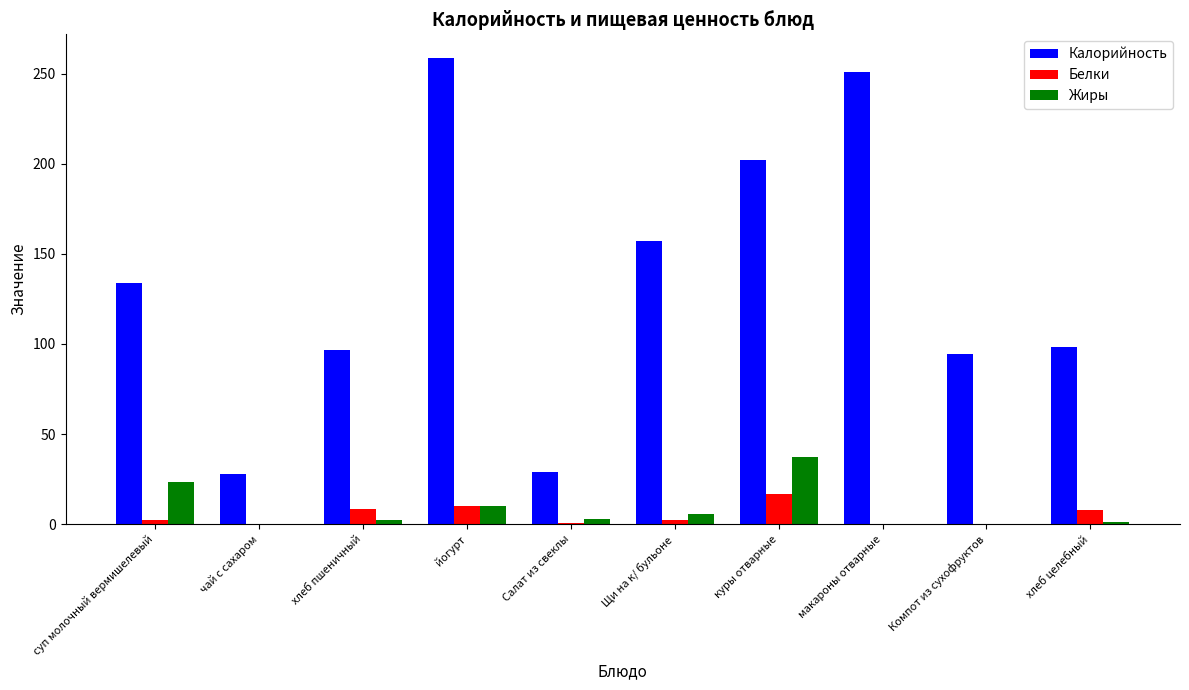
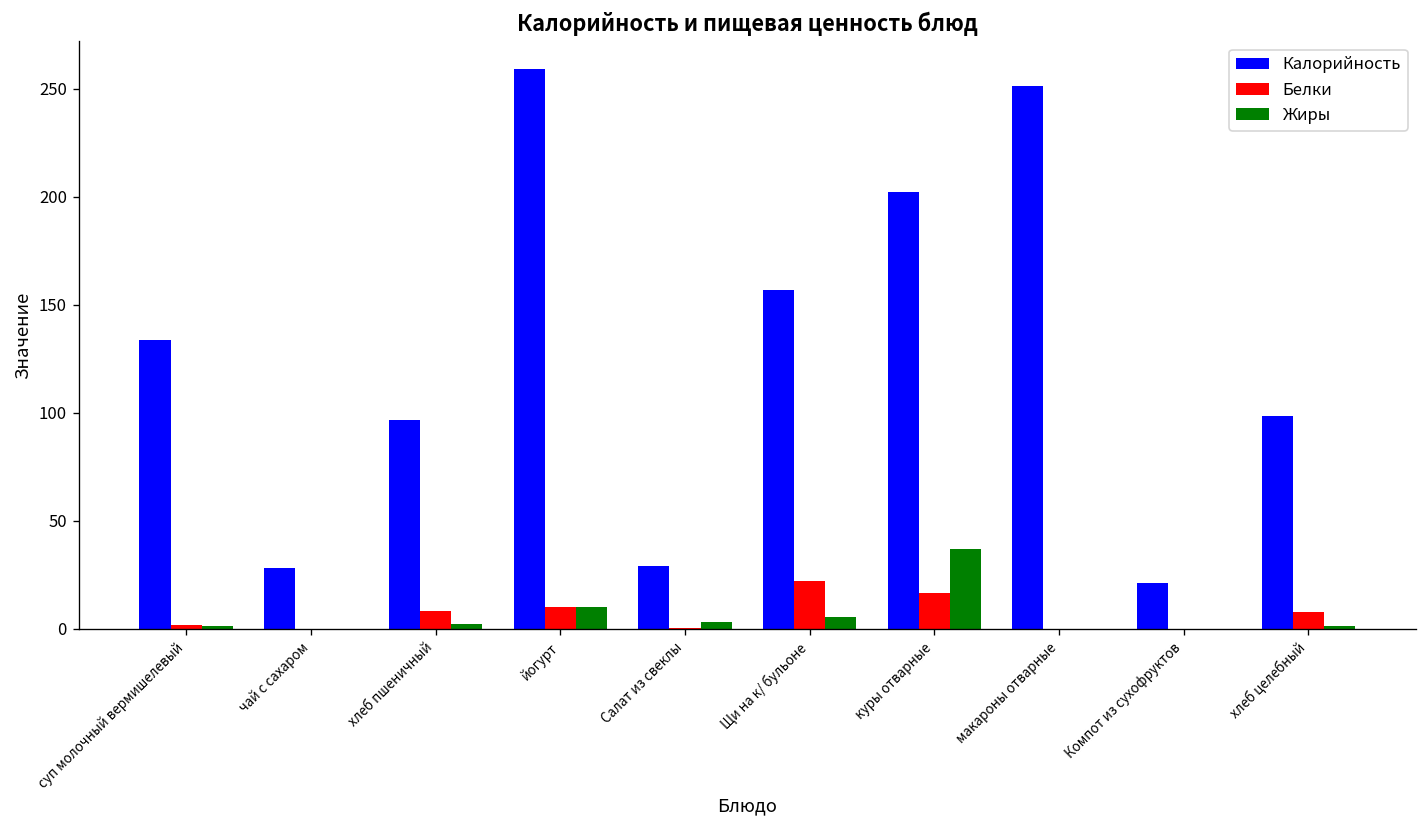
Жиры, суп молочный вермишелевый: 23 -> 1
Белки, Щи на к/ бульоне: 2 -> 22
Калорийность, Компот из сухофруктов: 94 -> 21
